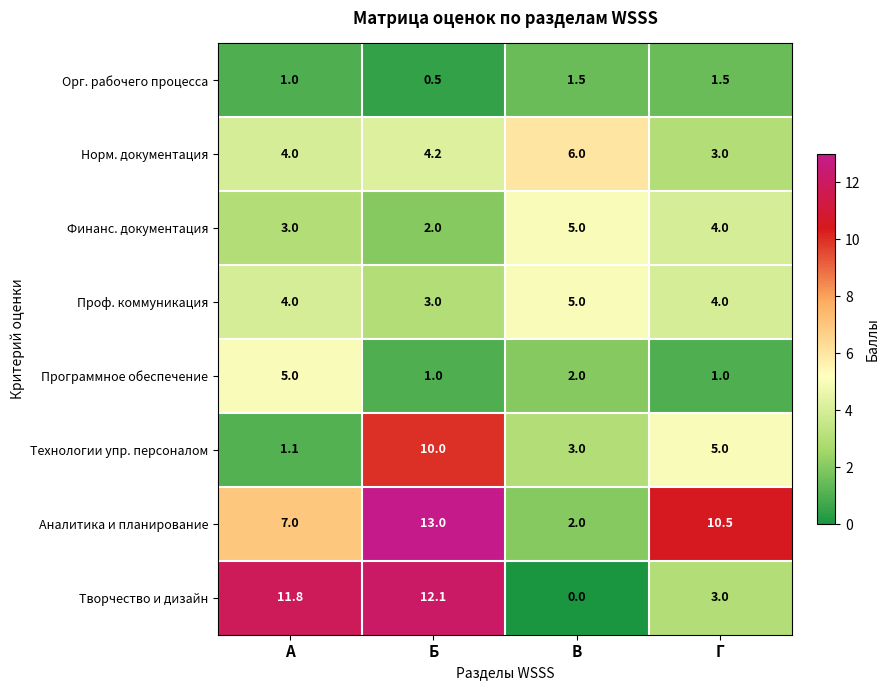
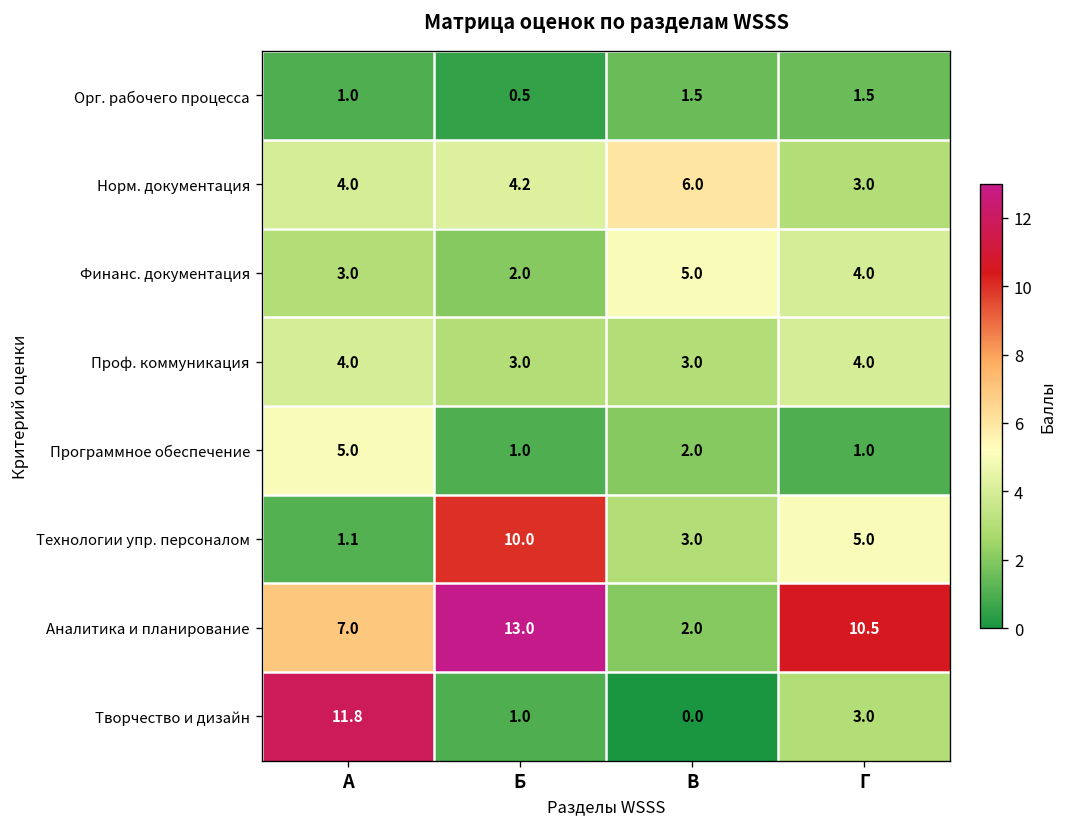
Проф. коммуникация, В: 5.0 -> 3.0
Творчество и дизайн, Б: 12.1 -> 1.0
